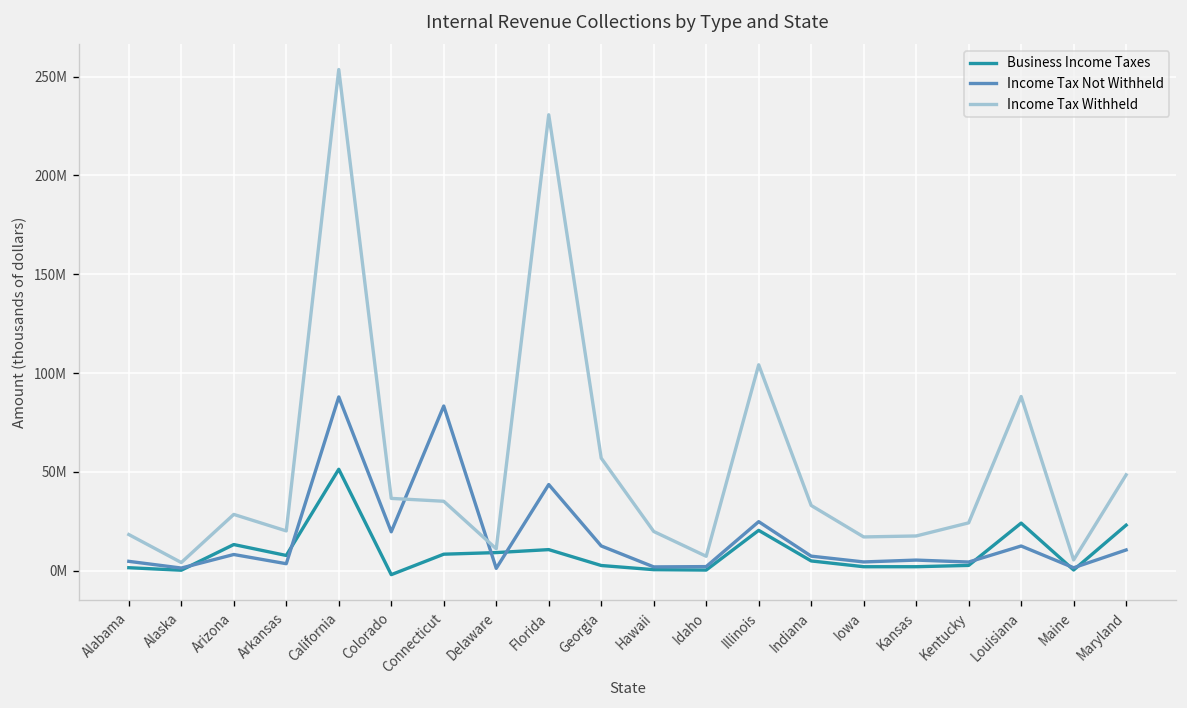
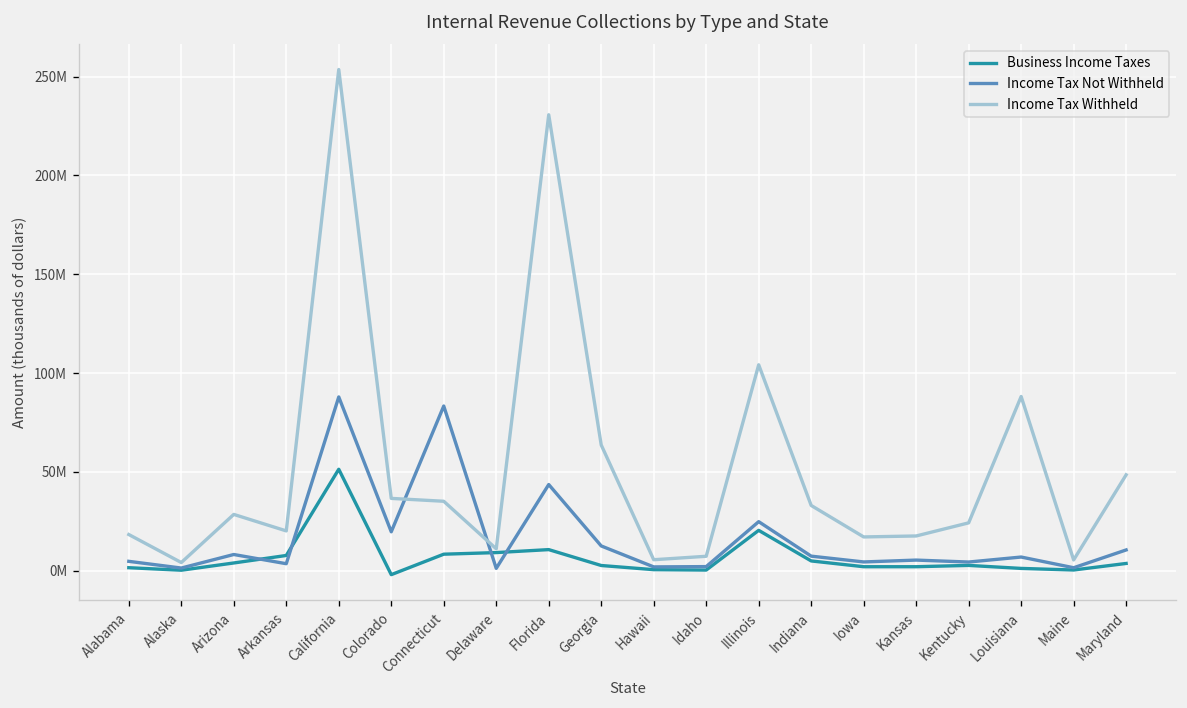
Business Income Taxes, Arizona: 13000000 -> 4000000
Income Tax Withheld, Georgia: 57000000 -> 64000000
Income Tax Withheld, Hawaii: 20000000 -> 6000000
Business Income Taxes, Louisiana: 24000000 -> 1000000
Income Tax Not Withheld, Louisiana: 12000000 -> 7000000
Business Income Taxes, Maryland: 23000000 -> 4000000
